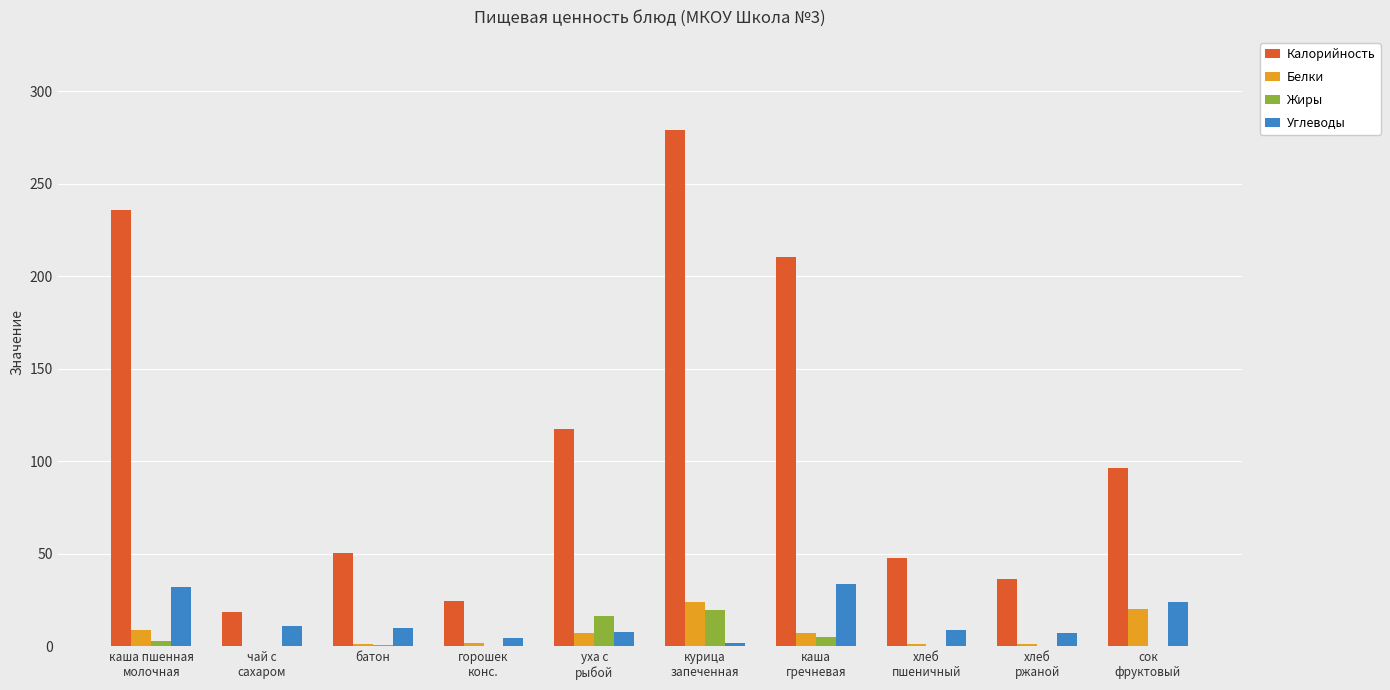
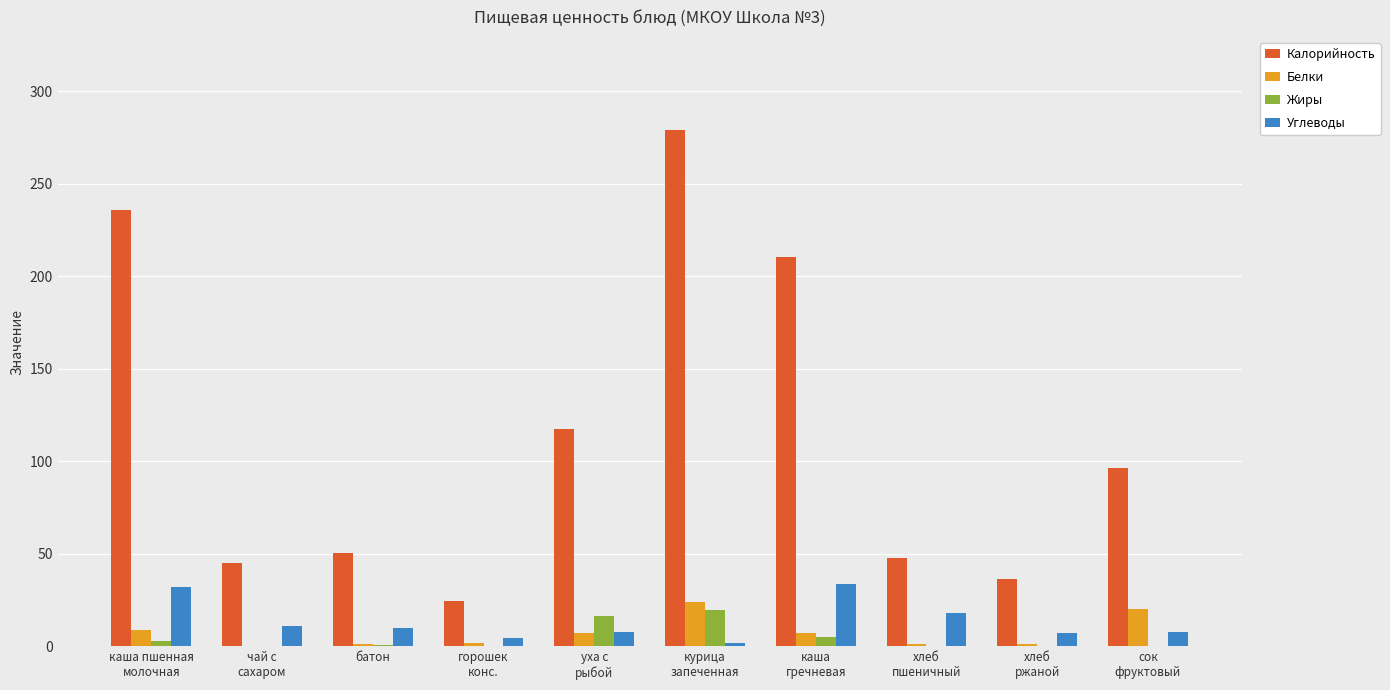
Калорийность, чай с сахаром: 18 -> 45
Углеводы, хлеб пшеничный: 9 -> 18
Углеводы, сок фруктовый: 24 -> 8
